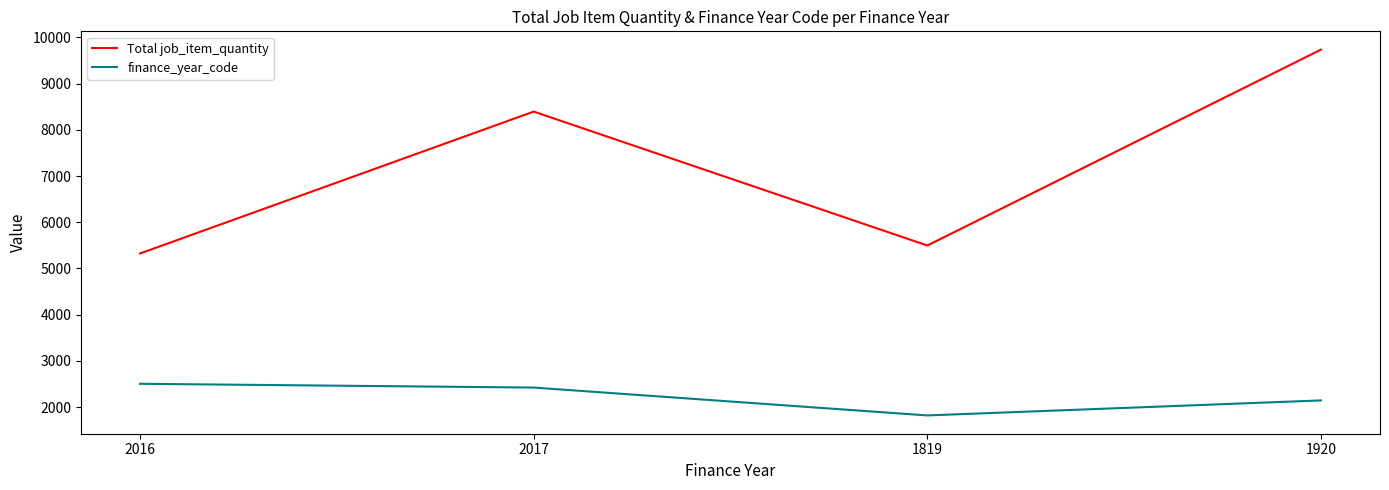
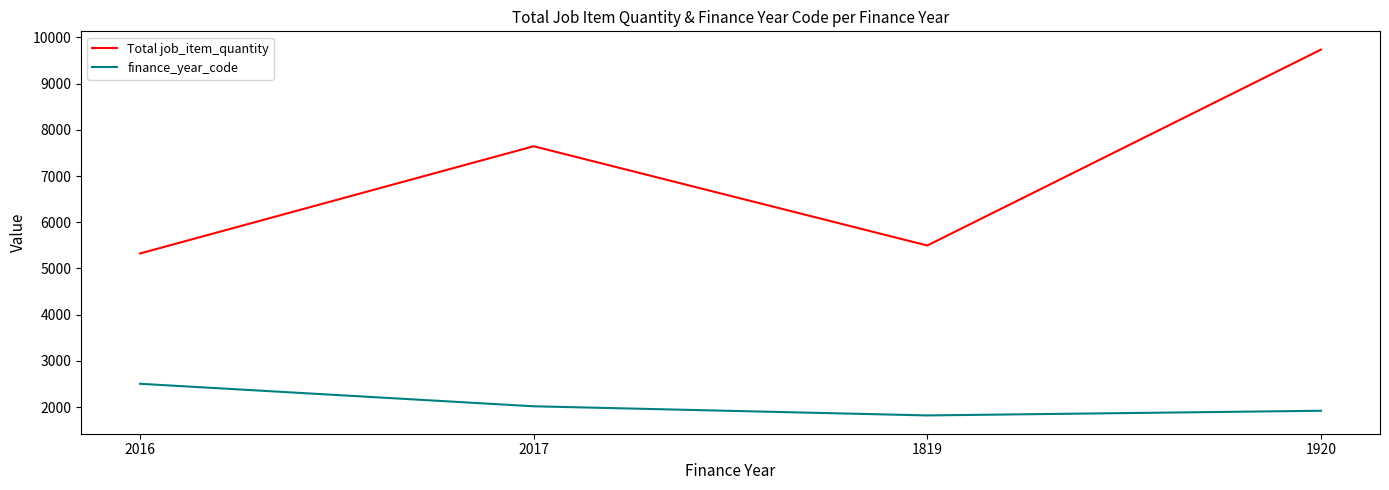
Total job_item_quantity, 2017: 8400 -> 7600
finance_year_code, 2017: 2400 -> 2000
finance_year_code, 1920: 2100 -> 1900
